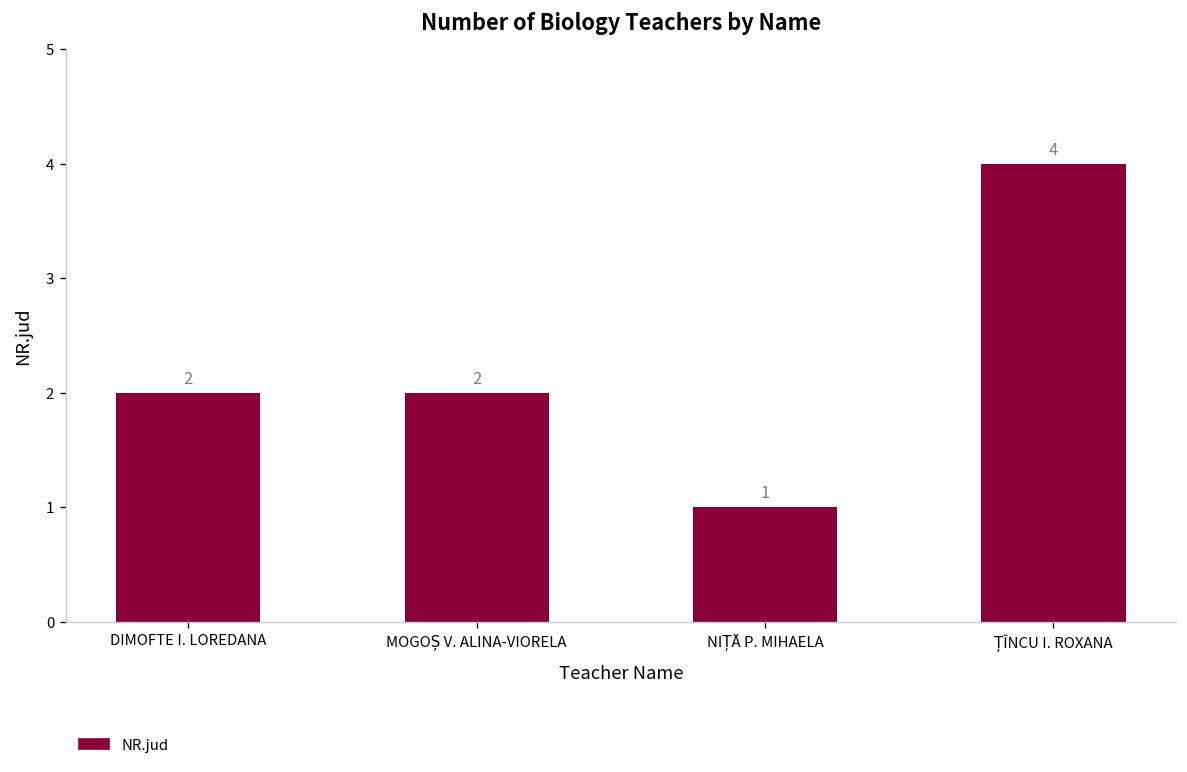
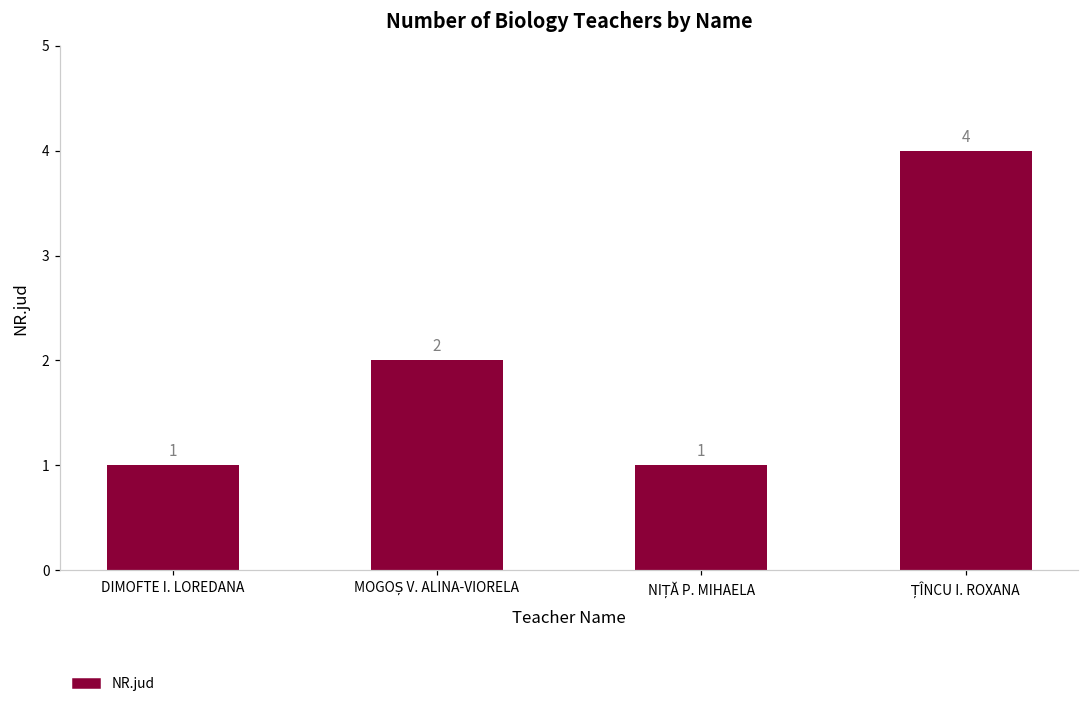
DIMOFTE I. LOREDANA: 2 -> 1
